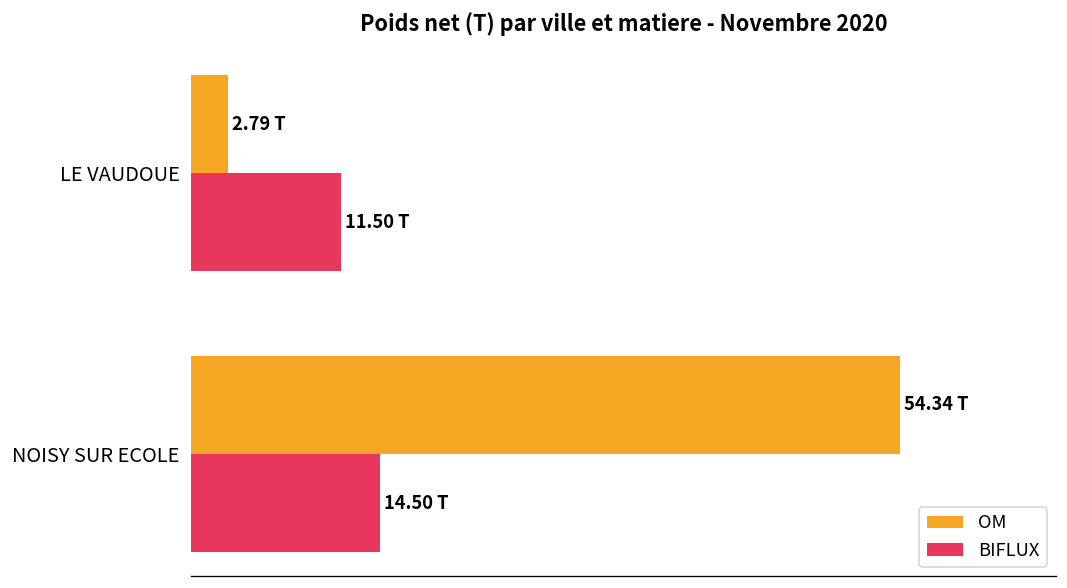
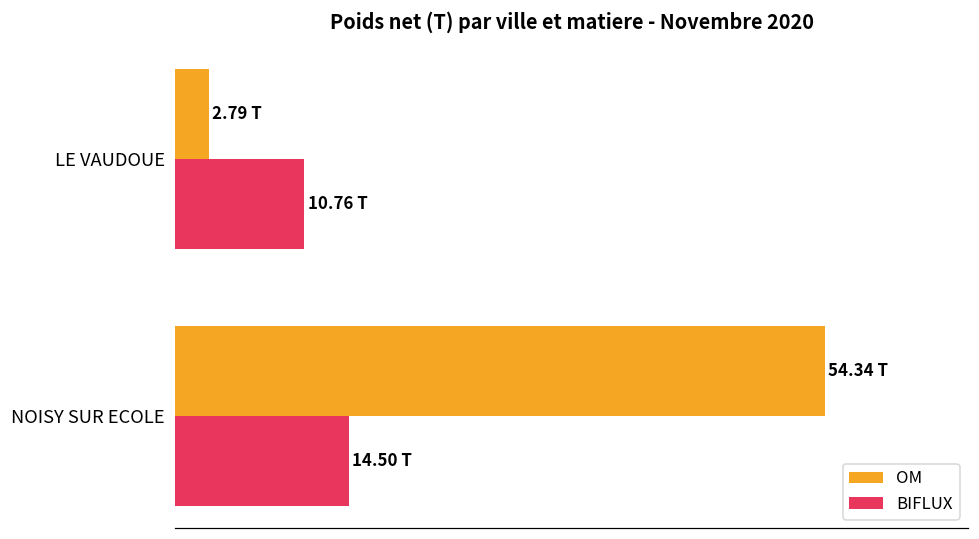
BIFLUX, LE VAUDOUE: 11.50 -> 10.76
